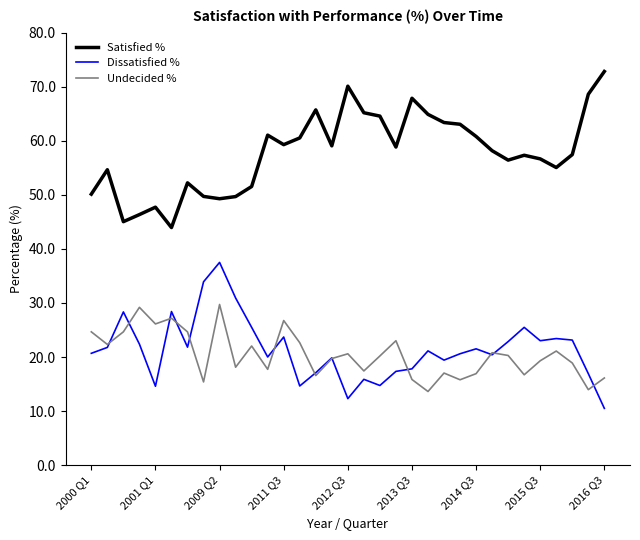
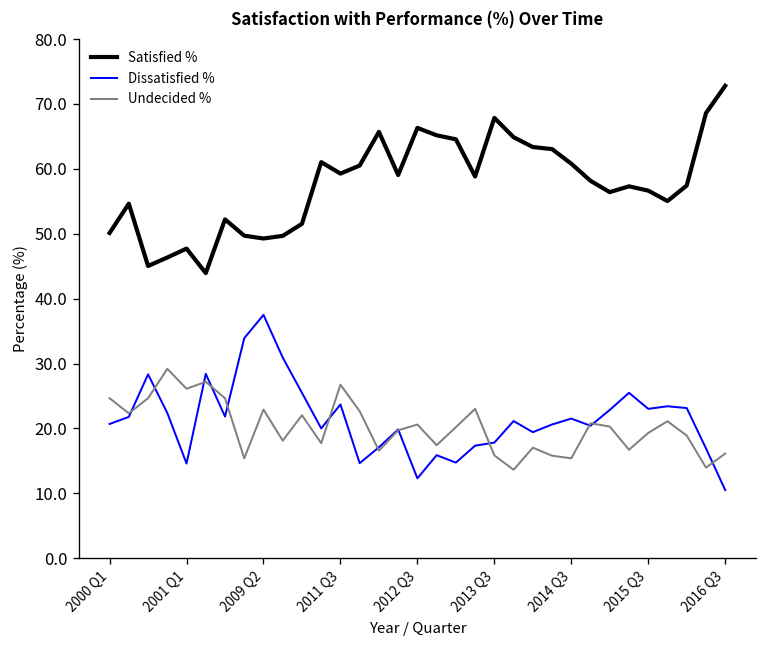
Undecided %, 2009 Q2: 30 -> 23
Satisfied %, 2012 Q3: 70 -> 66
Undecided %, 2014 Q3: 17 -> 15
